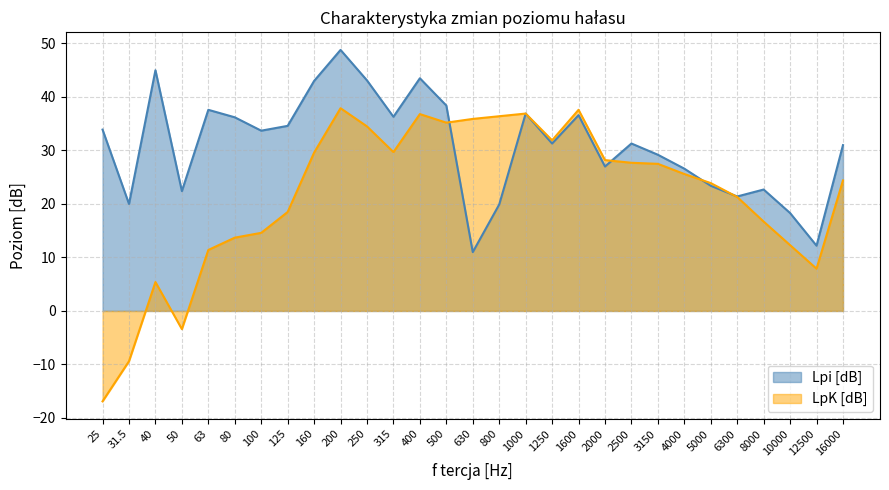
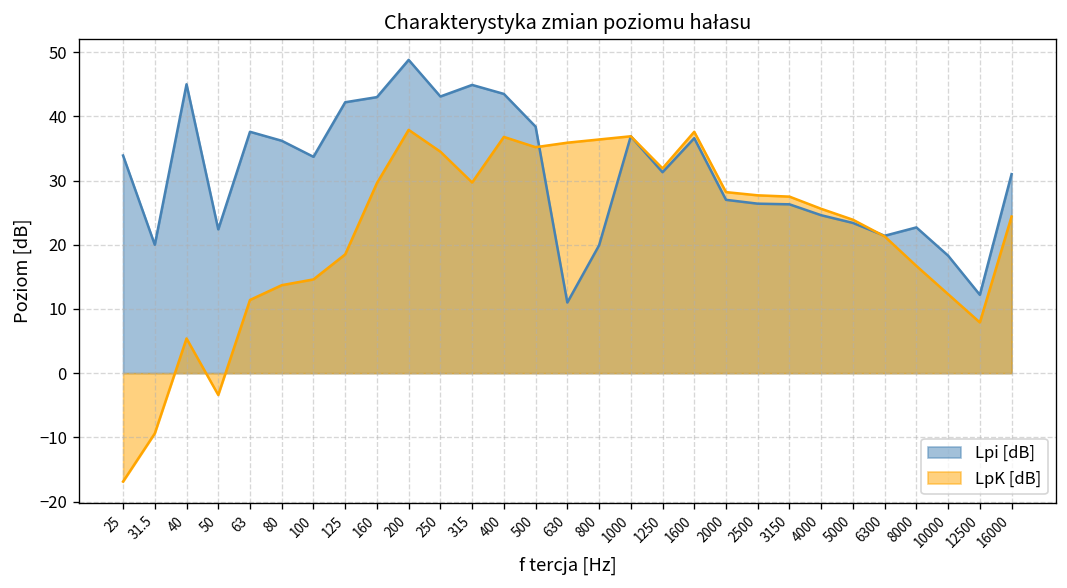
Lpi [dB], 125: 35 -> 42
Lpi [dB], 315: 36 -> 45
Lpi [dB], 2500: 31 -> 26
Lpi [dB], 3150: 29 -> 26
Lpi [dB], 4000: 27 -> 25
